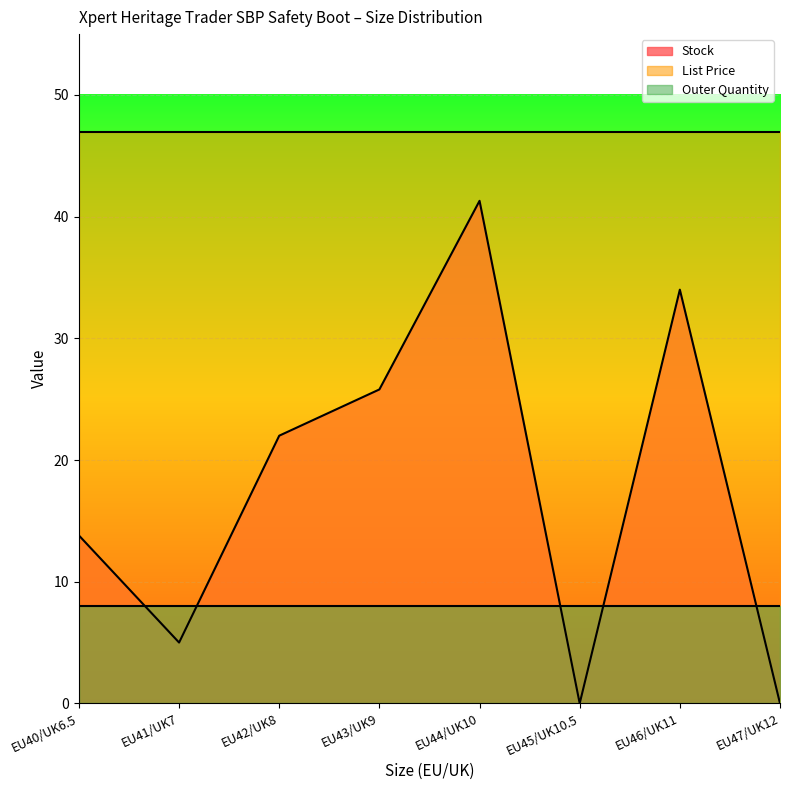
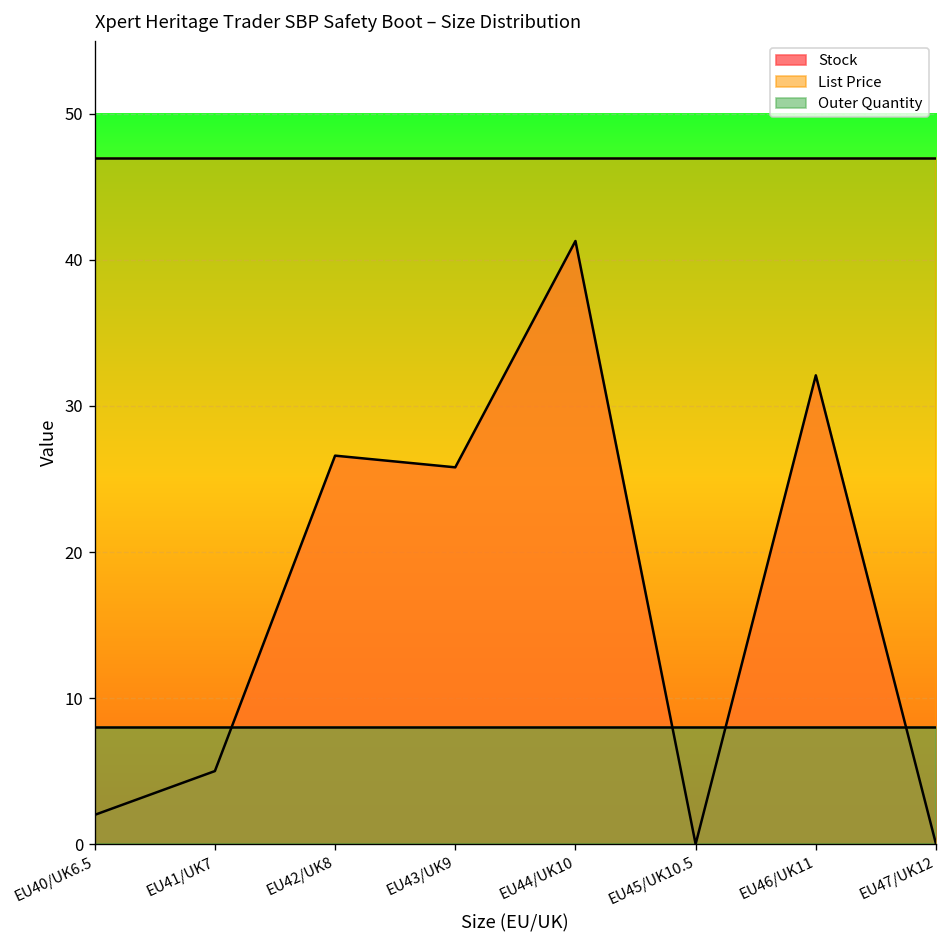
Stock, EU40/UK6.5: 13.8 -> 2.0
Stock, EU42/UK8: 22.0 -> 26.6
Stock, EU46/UK11: 34.0 -> 32.1
